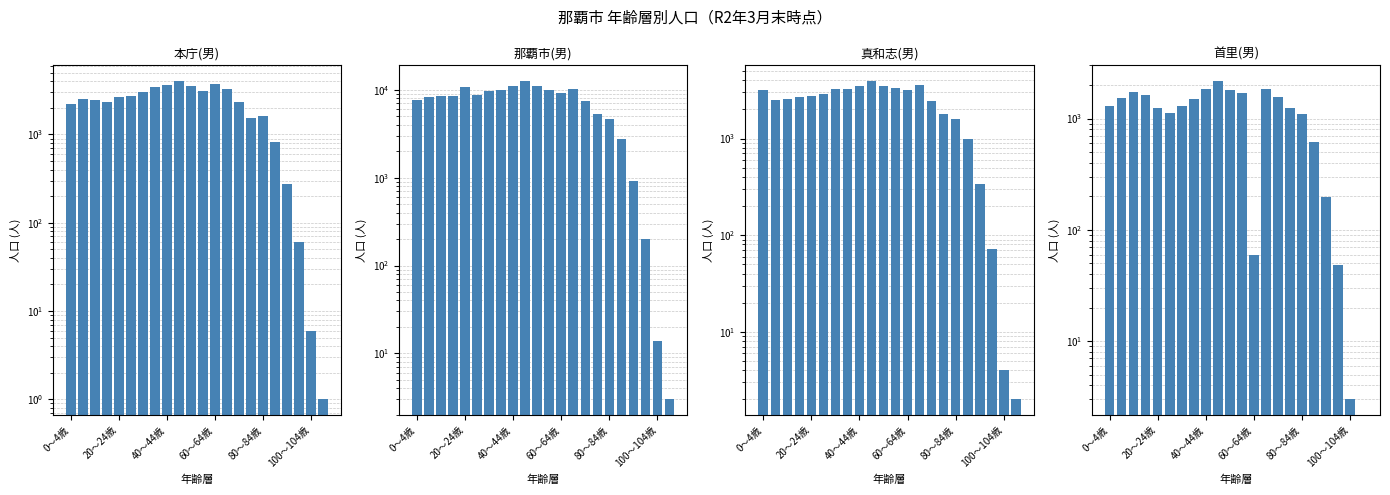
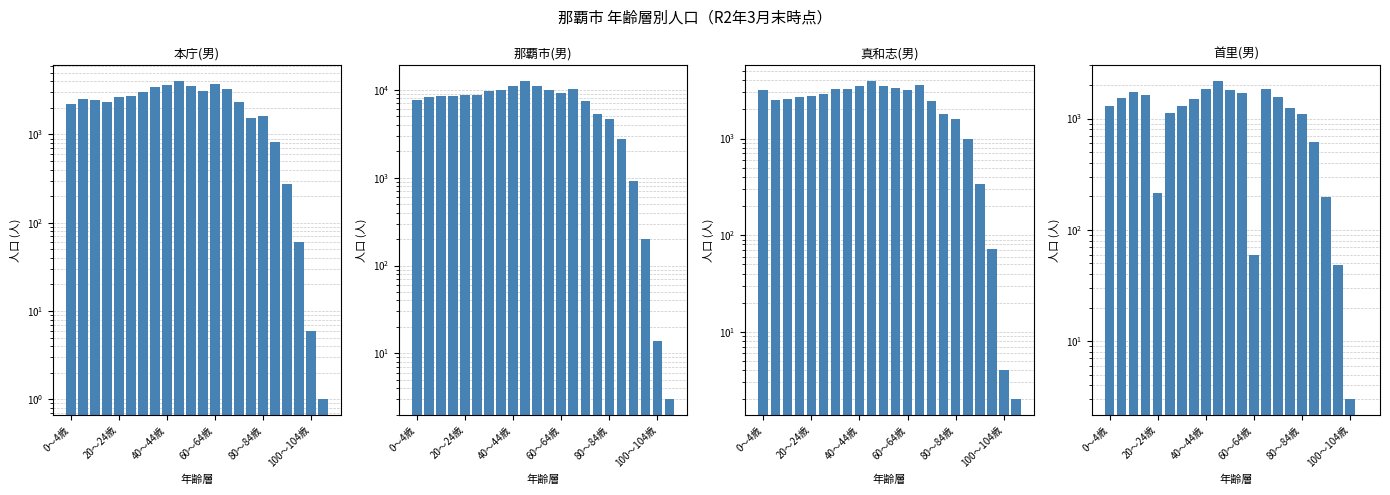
那覇市(男), 20～24歳: 11000 -> 9000
首里(男), 20～24歳: 1200 -> 210
